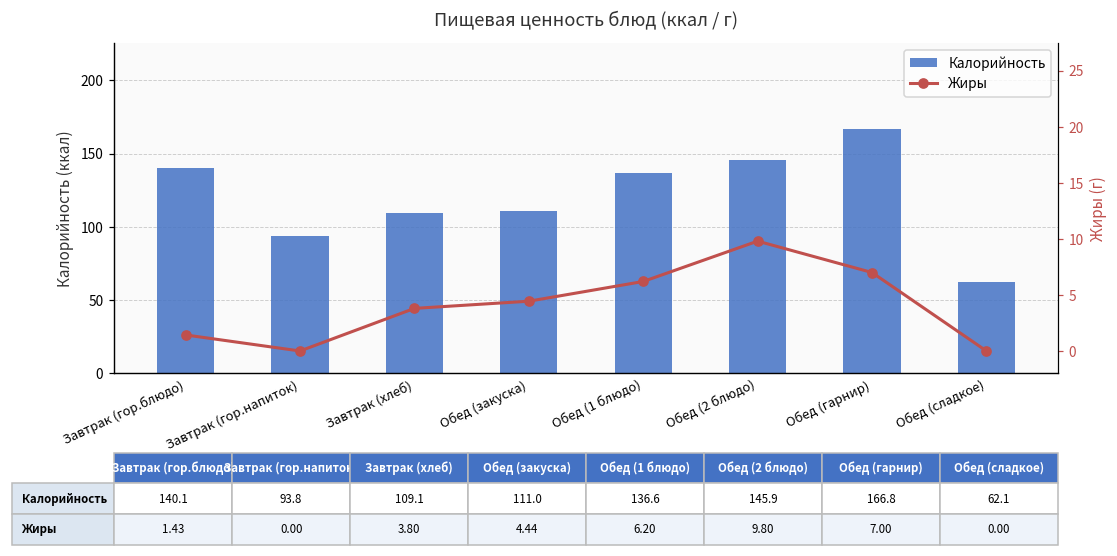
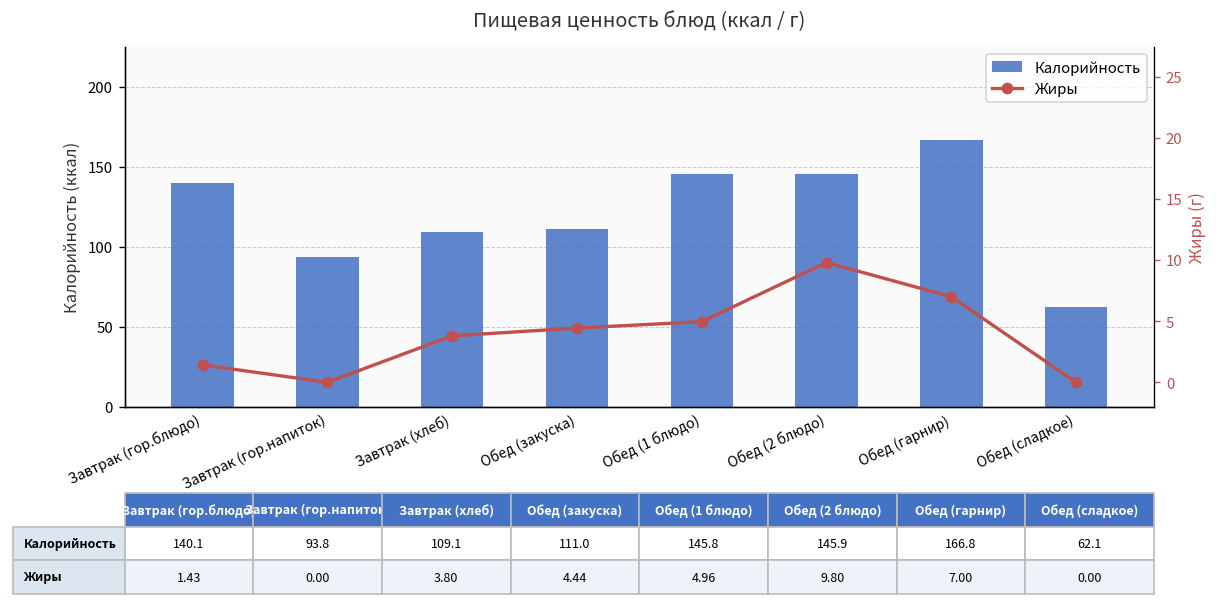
Калорийность, Обед (1 блюдо): 136.6 -> 145.8
Жиры, Обед (1 блюдо): 6.20 -> 4.96
